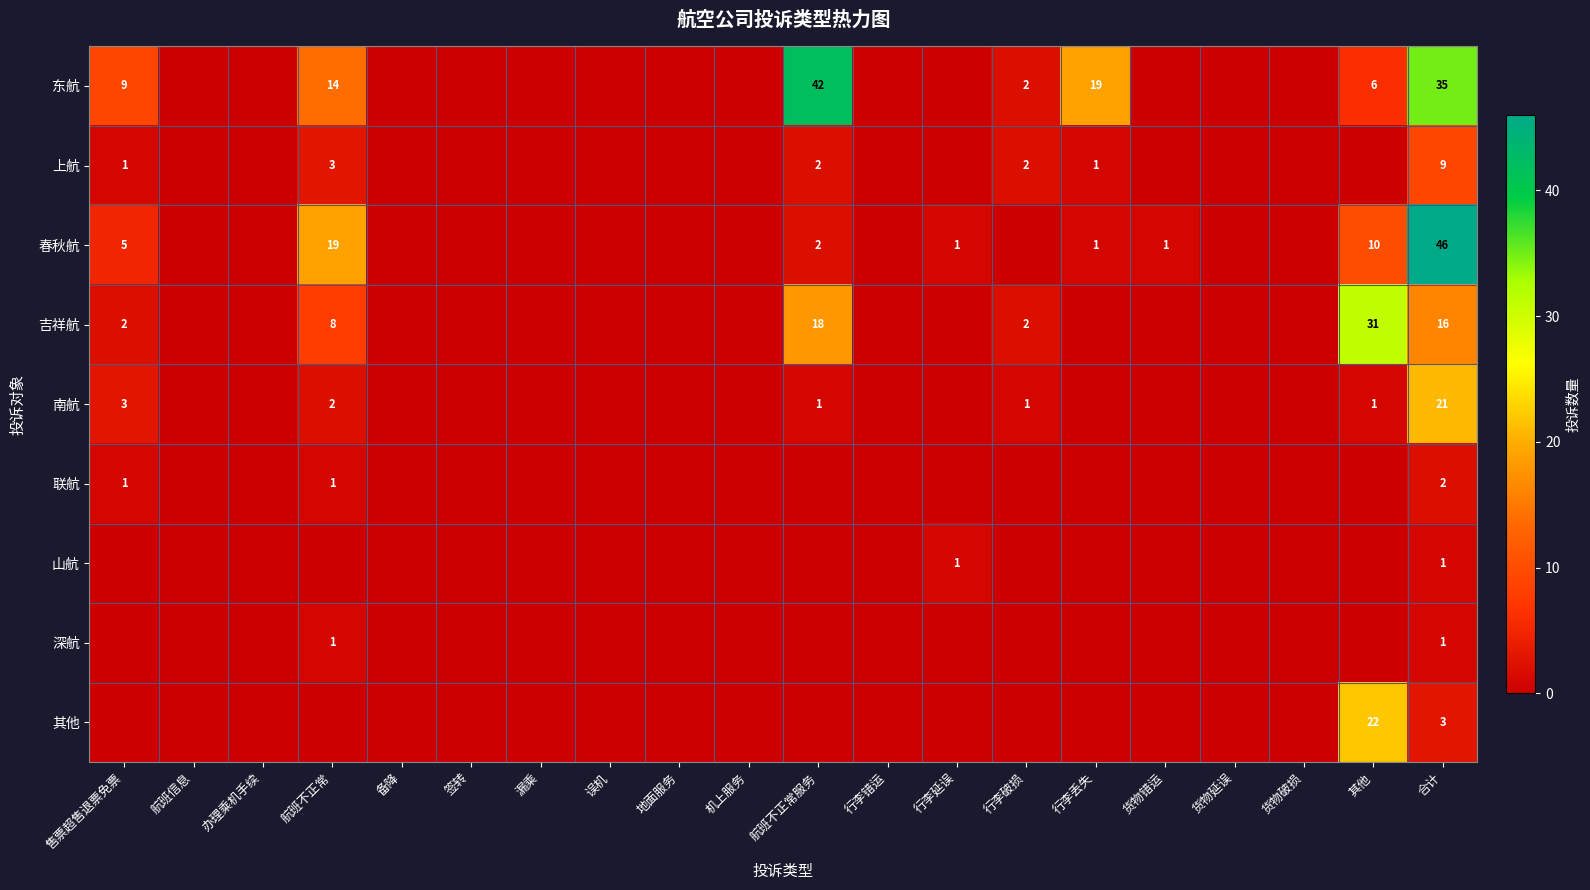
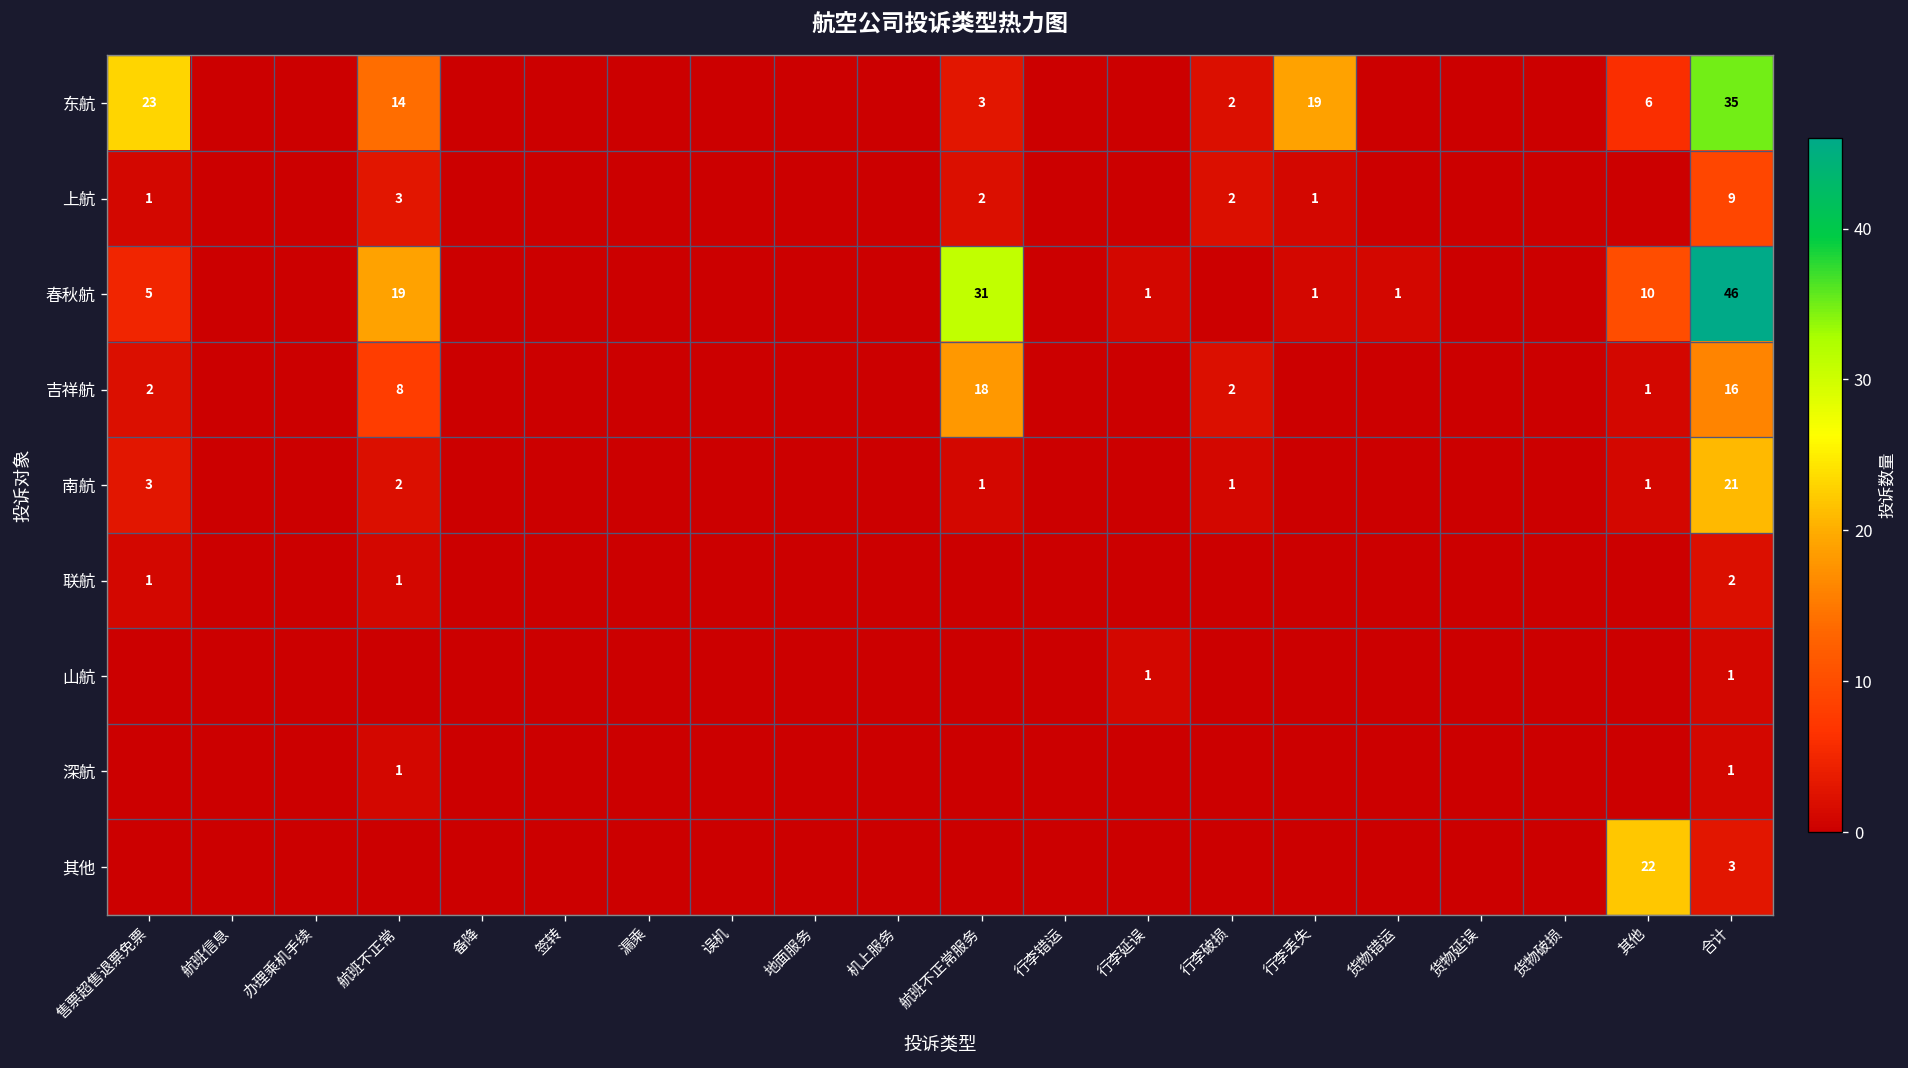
东航, 售票超售退票免票: 9 -> 23
东航, 航班不正常服务: 42 -> 3
春秋航, 航班不正常服务: 2 -> 31
吉祥航, 其他: 31 -> 1
